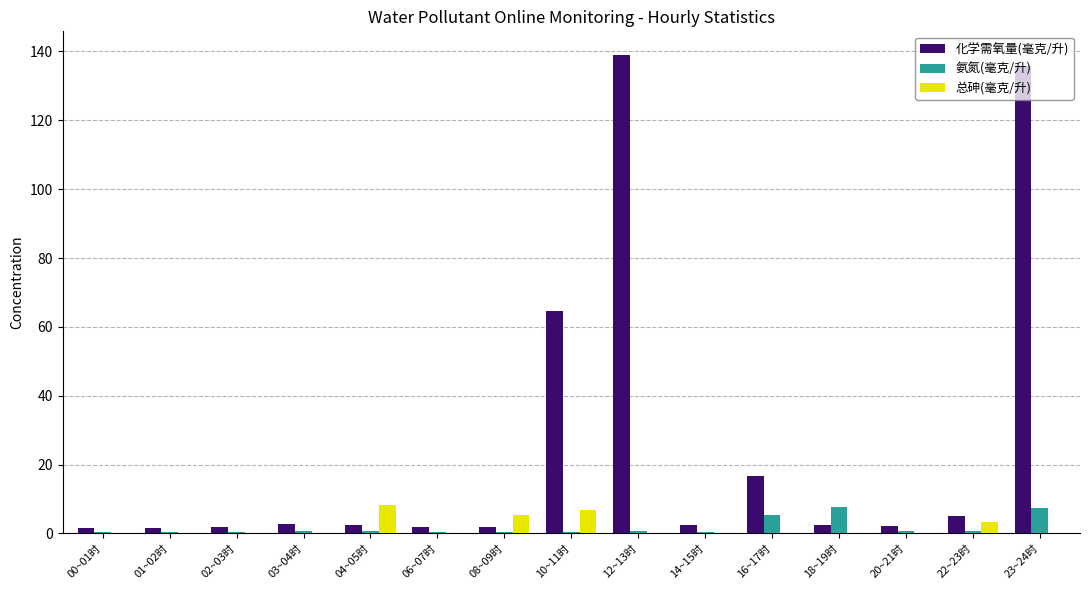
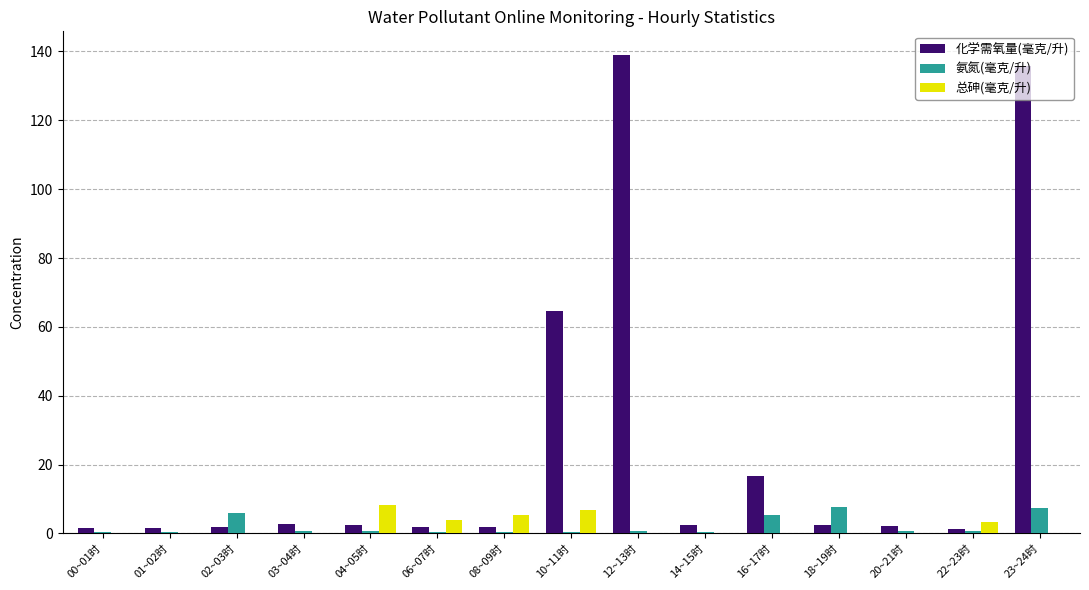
氨氮(毫克/升), 02~03时: 0 -> 6
总砷(毫克/升), 06~07时: 0 -> 4
化学需氧量(毫克/升), 22~23时: 5 -> 1
